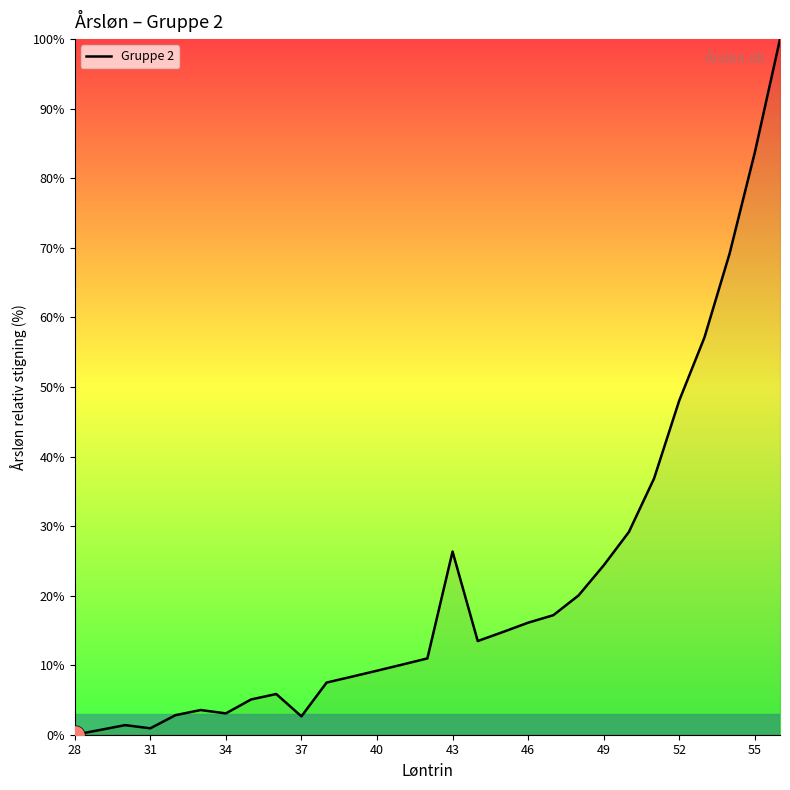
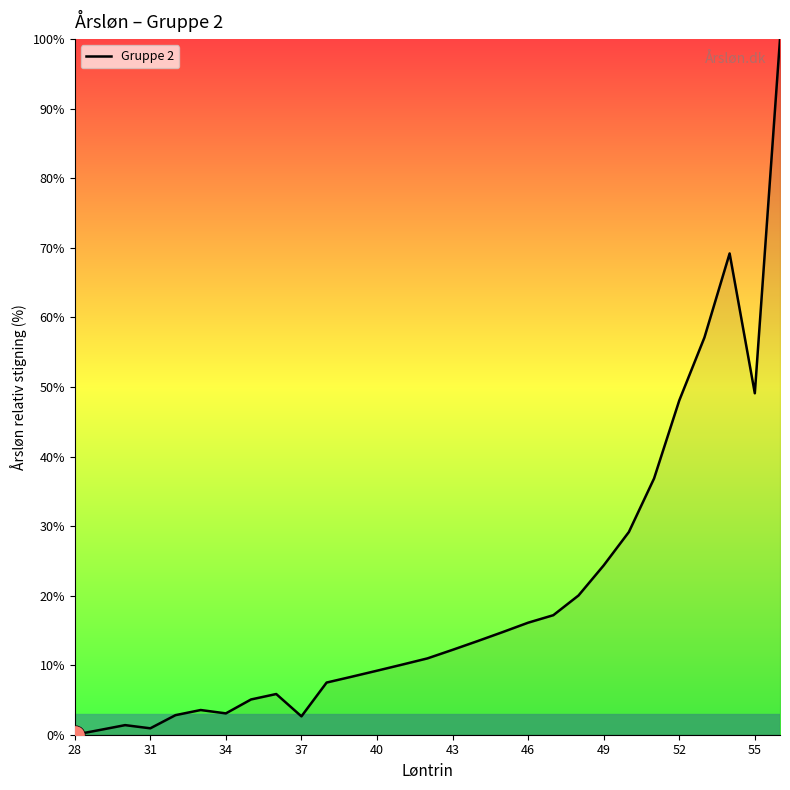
Gruppe 2, 43: 26% -> 12%
Gruppe 2, 55: 84% -> 49%
